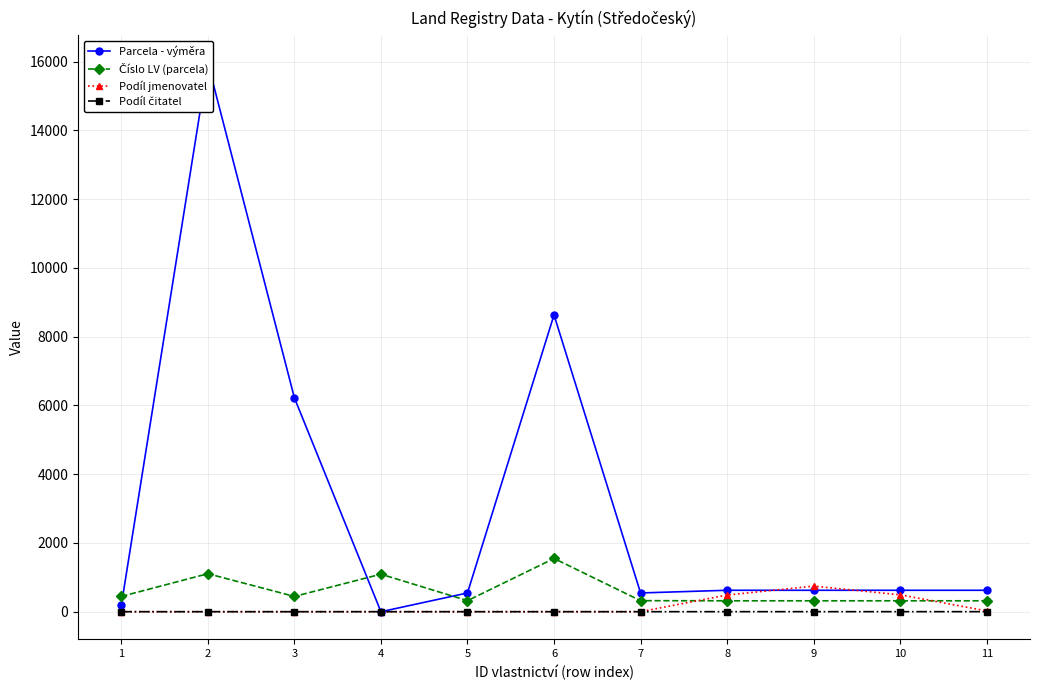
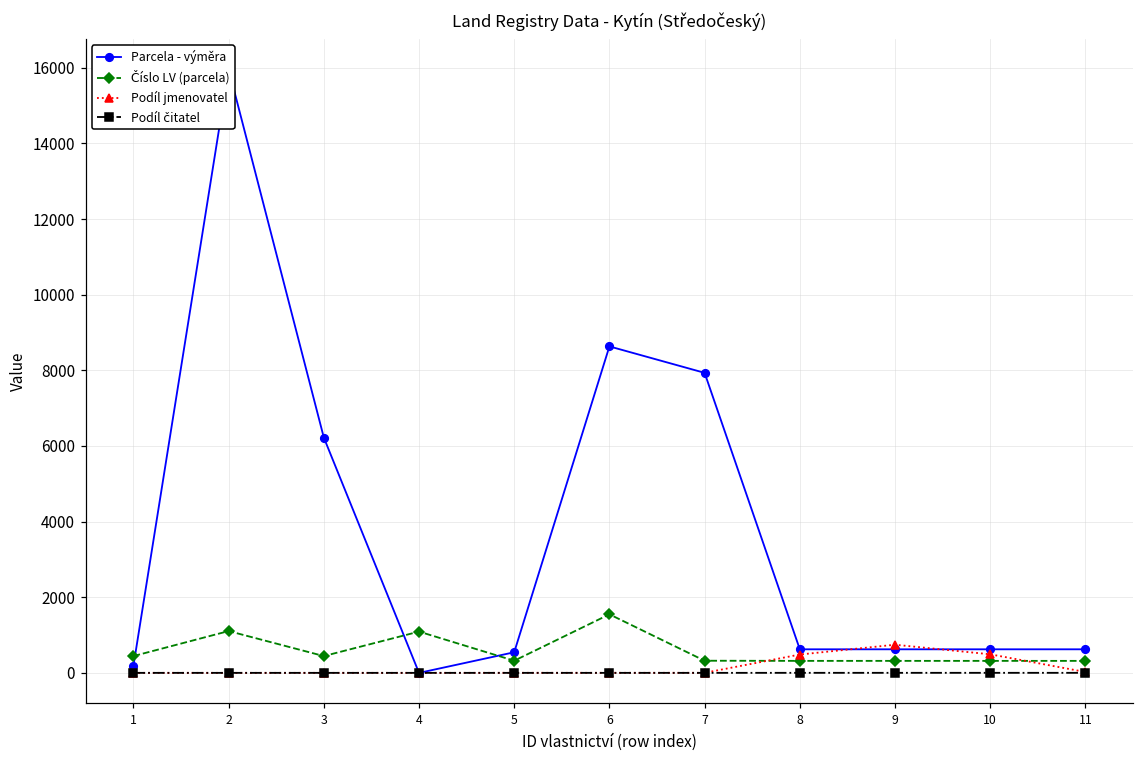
Parcela - výměra, 7: 500 -> 7900
